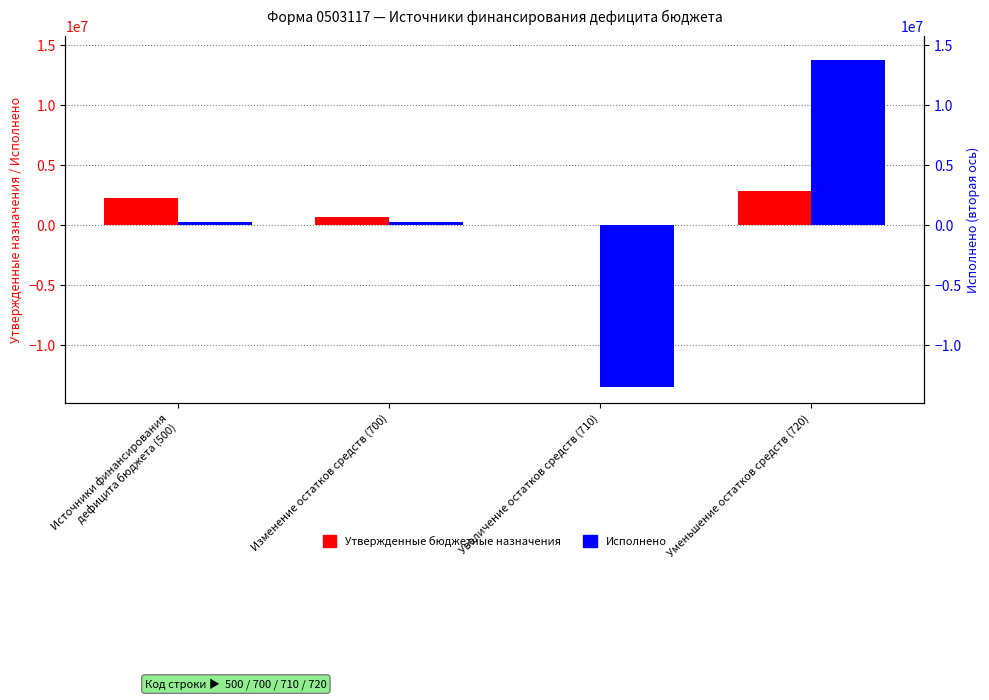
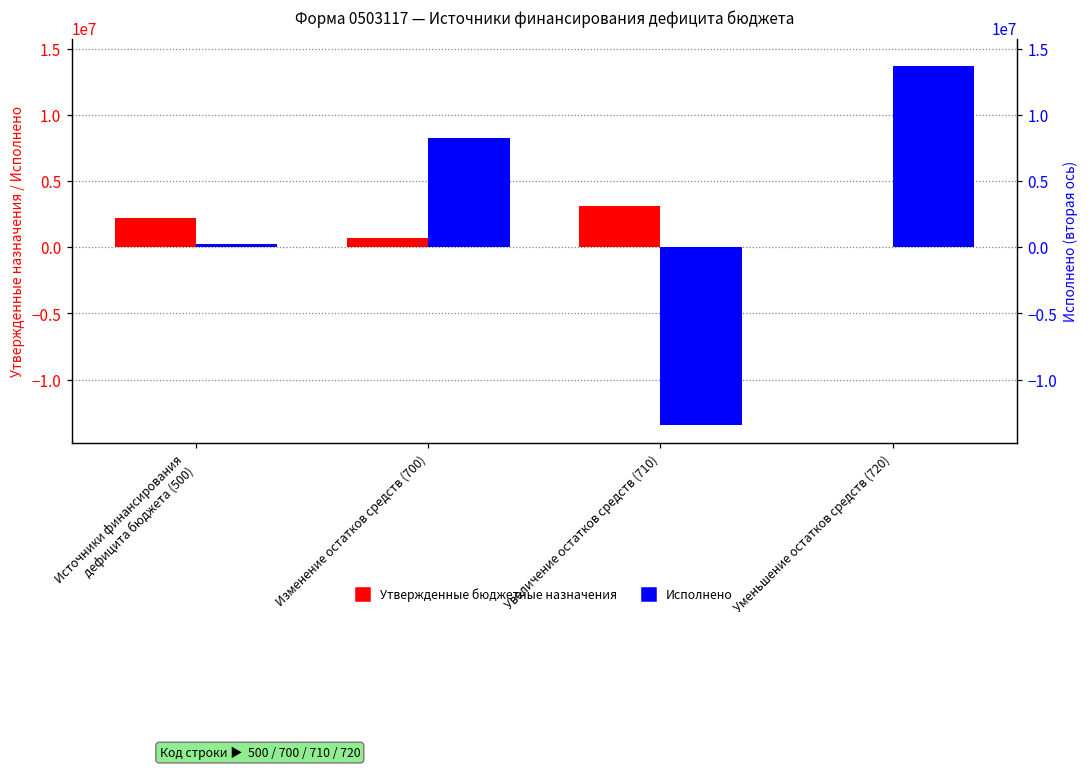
Исполнено, Изменение остатков средств (700): 300000 -> 8200000
Утвержденные бюджетные назначения, Увеличение остатков средств (710): 0 -> 3100000
Утвержденные бюджетные назначения, Уменьшение остатков средств (720): 2800000 -> 0
